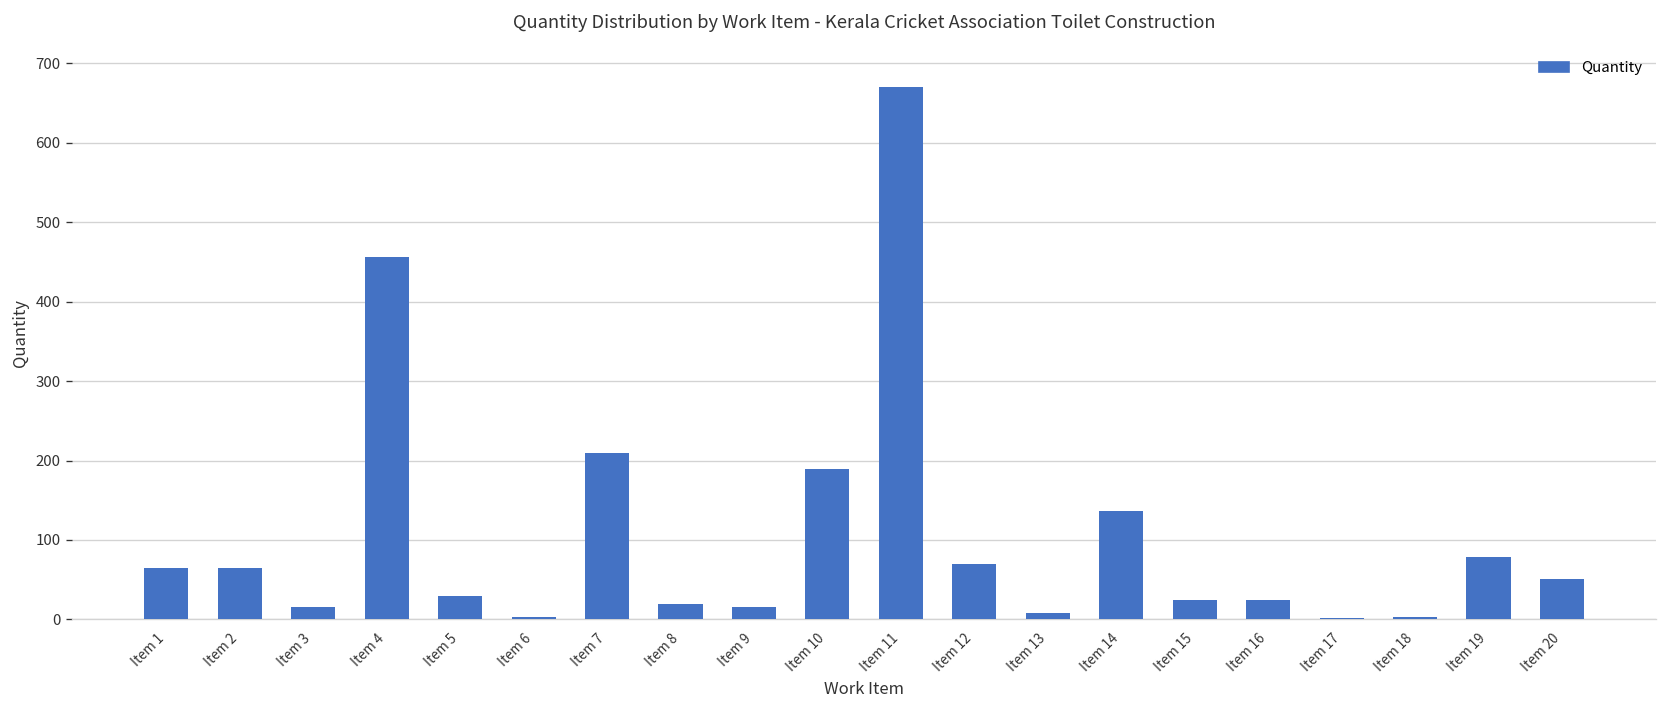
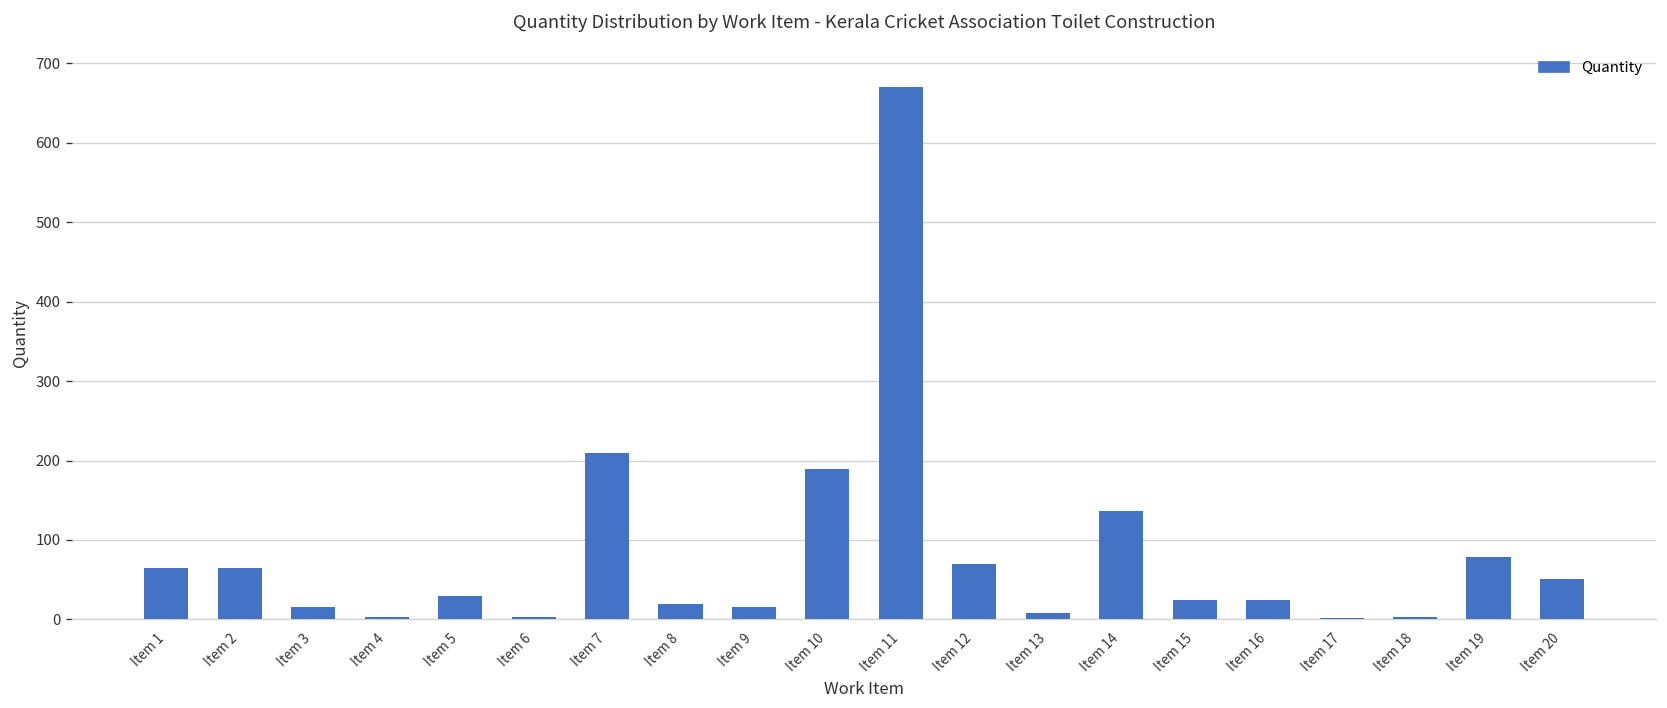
Item 4: 460 -> 0
